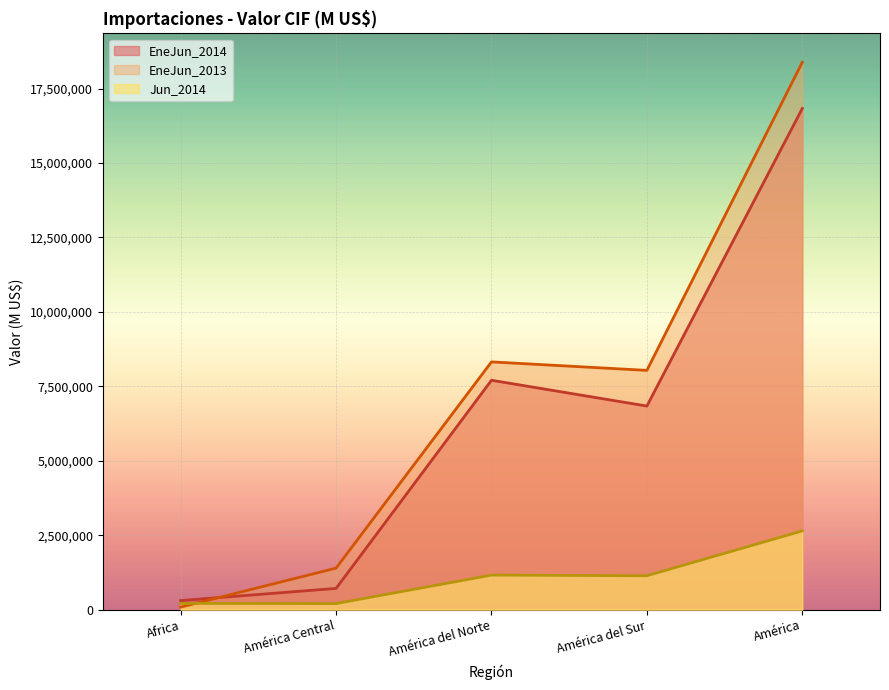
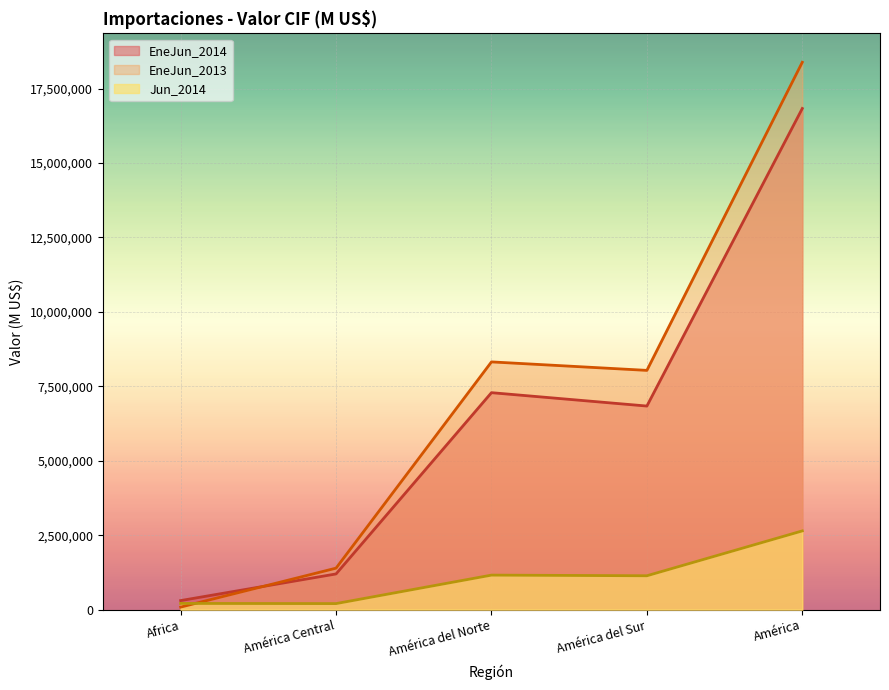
EneJun_2014, América Central: 700,000 -> 1,200,000
EneJun_2014, América del Norte: 7,700,000 -> 7,300,000
